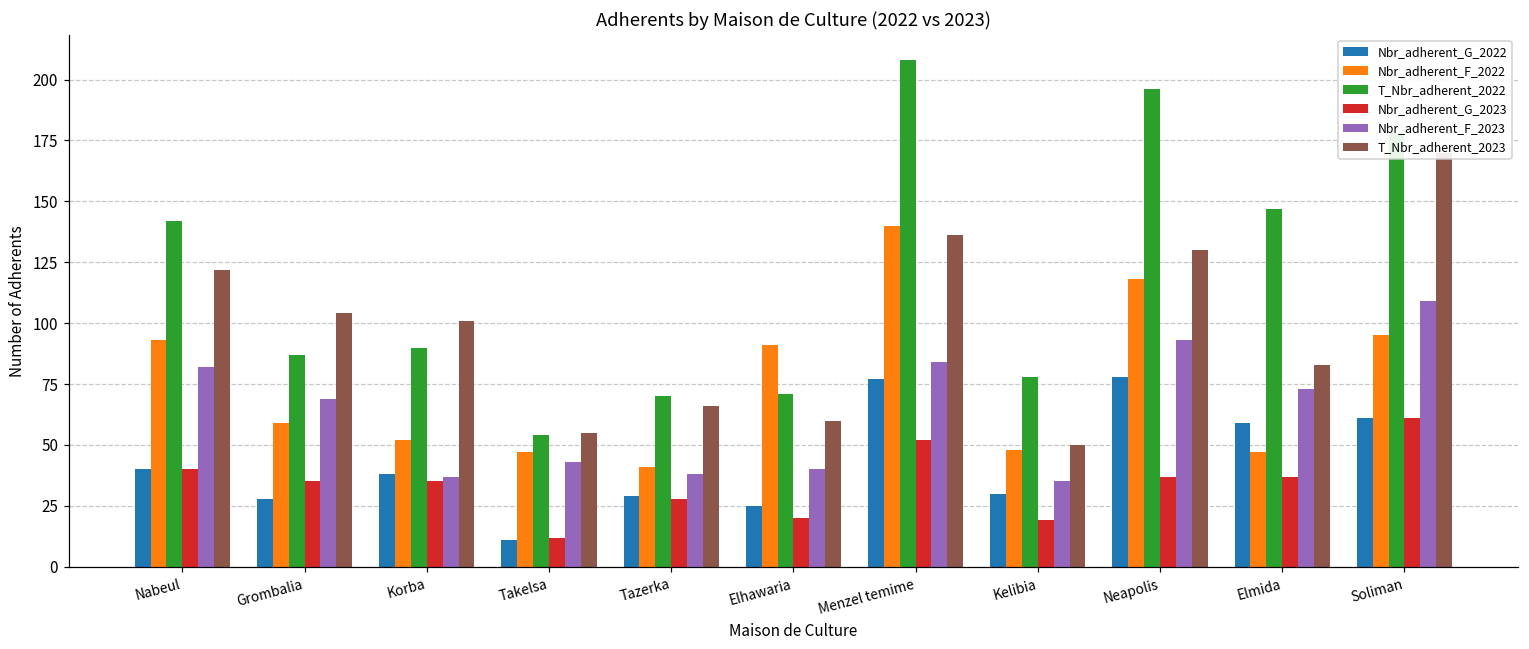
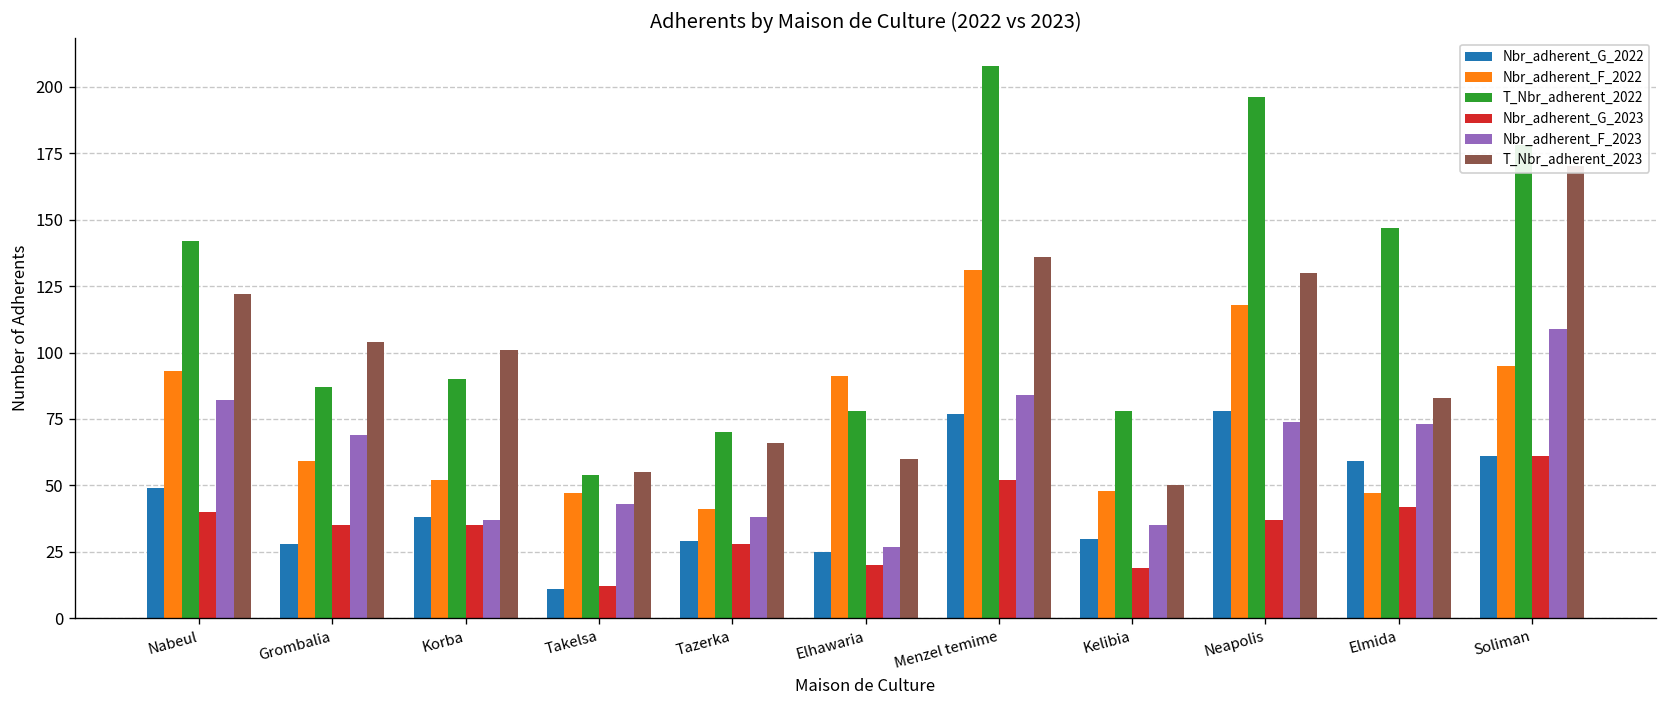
Nbr_adherent_G_2022, Nabeul: 40 -> 49
T_Nbr_adherent_2022, Elhawaria: 71 -> 78
Nbr_adherent_F_2023, Elhawaria: 40 -> 27
Nbr_adherent_F_2022, Menzel temime: 140 -> 131
Nbr_adherent_F_2023, Neapolis: 93 -> 74
Nbr_adherent_G_2023, Elmida: 37 -> 42
